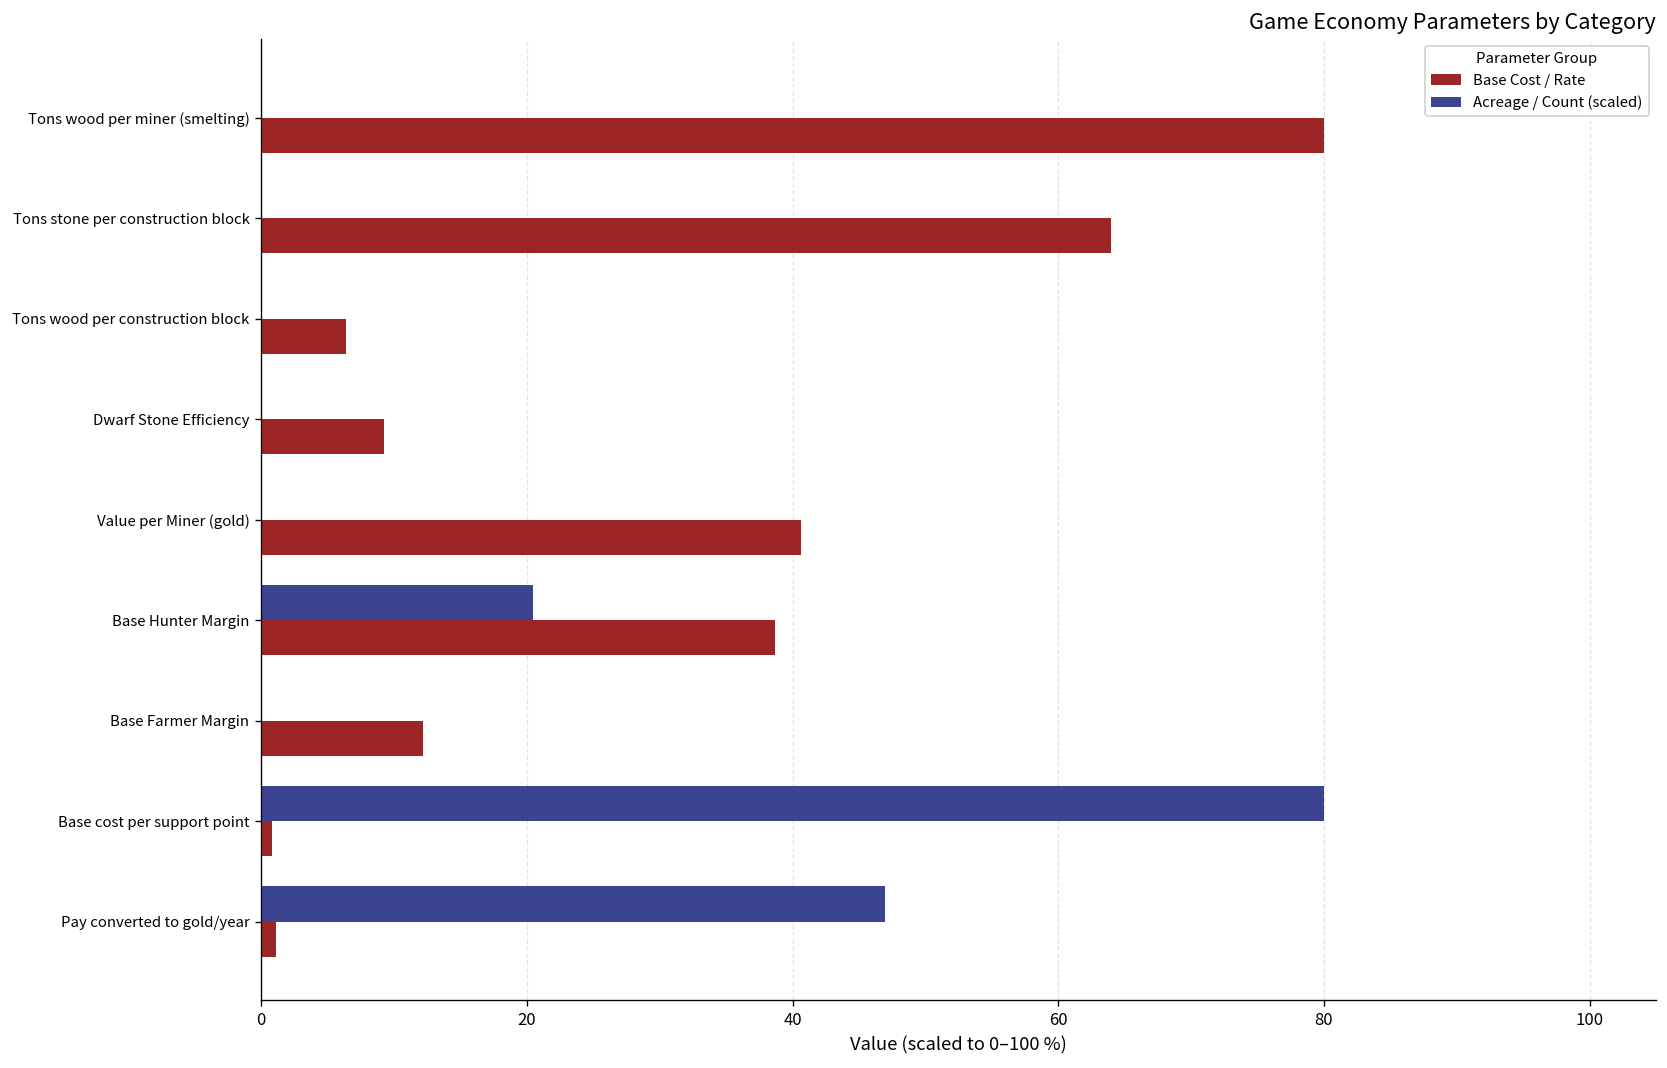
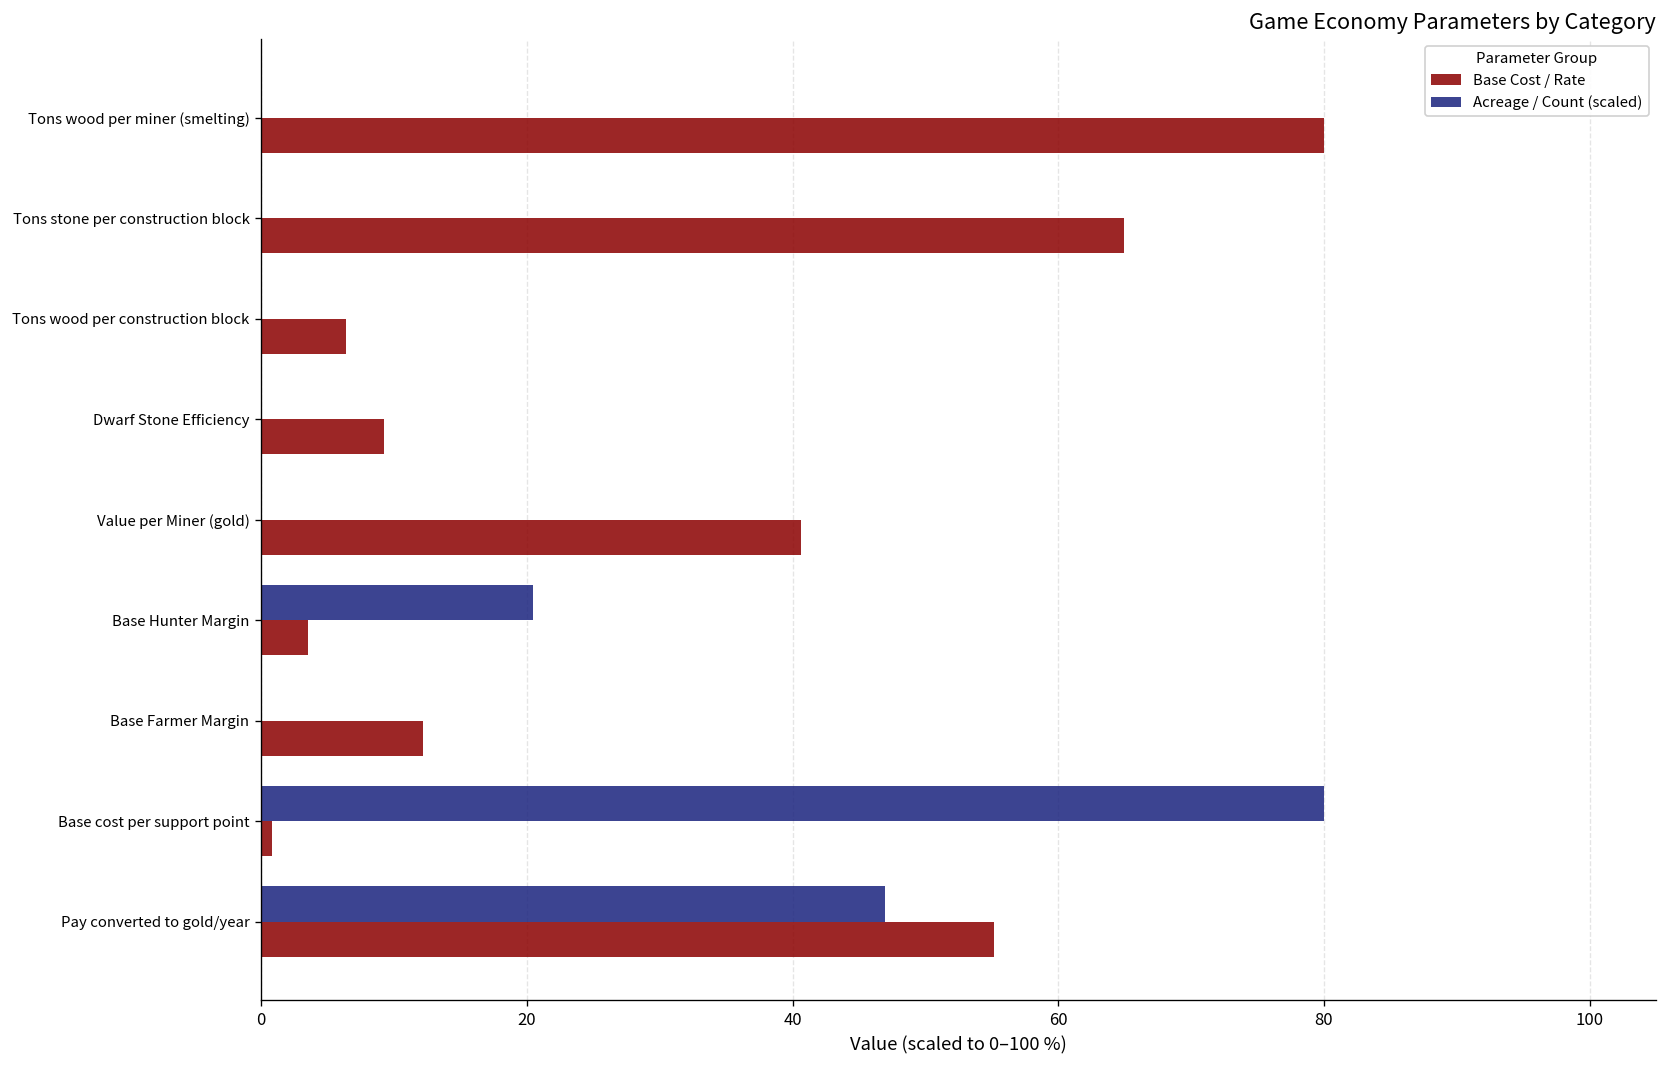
Base Cost / Rate, Tons stone per construction block: 64.0 -> 65.0
Base Cost / Rate, Base Hunter Margin: 38.7 -> 3.5
Base Cost / Rate, Pay converted to gold/year: 1.2 -> 55.1
